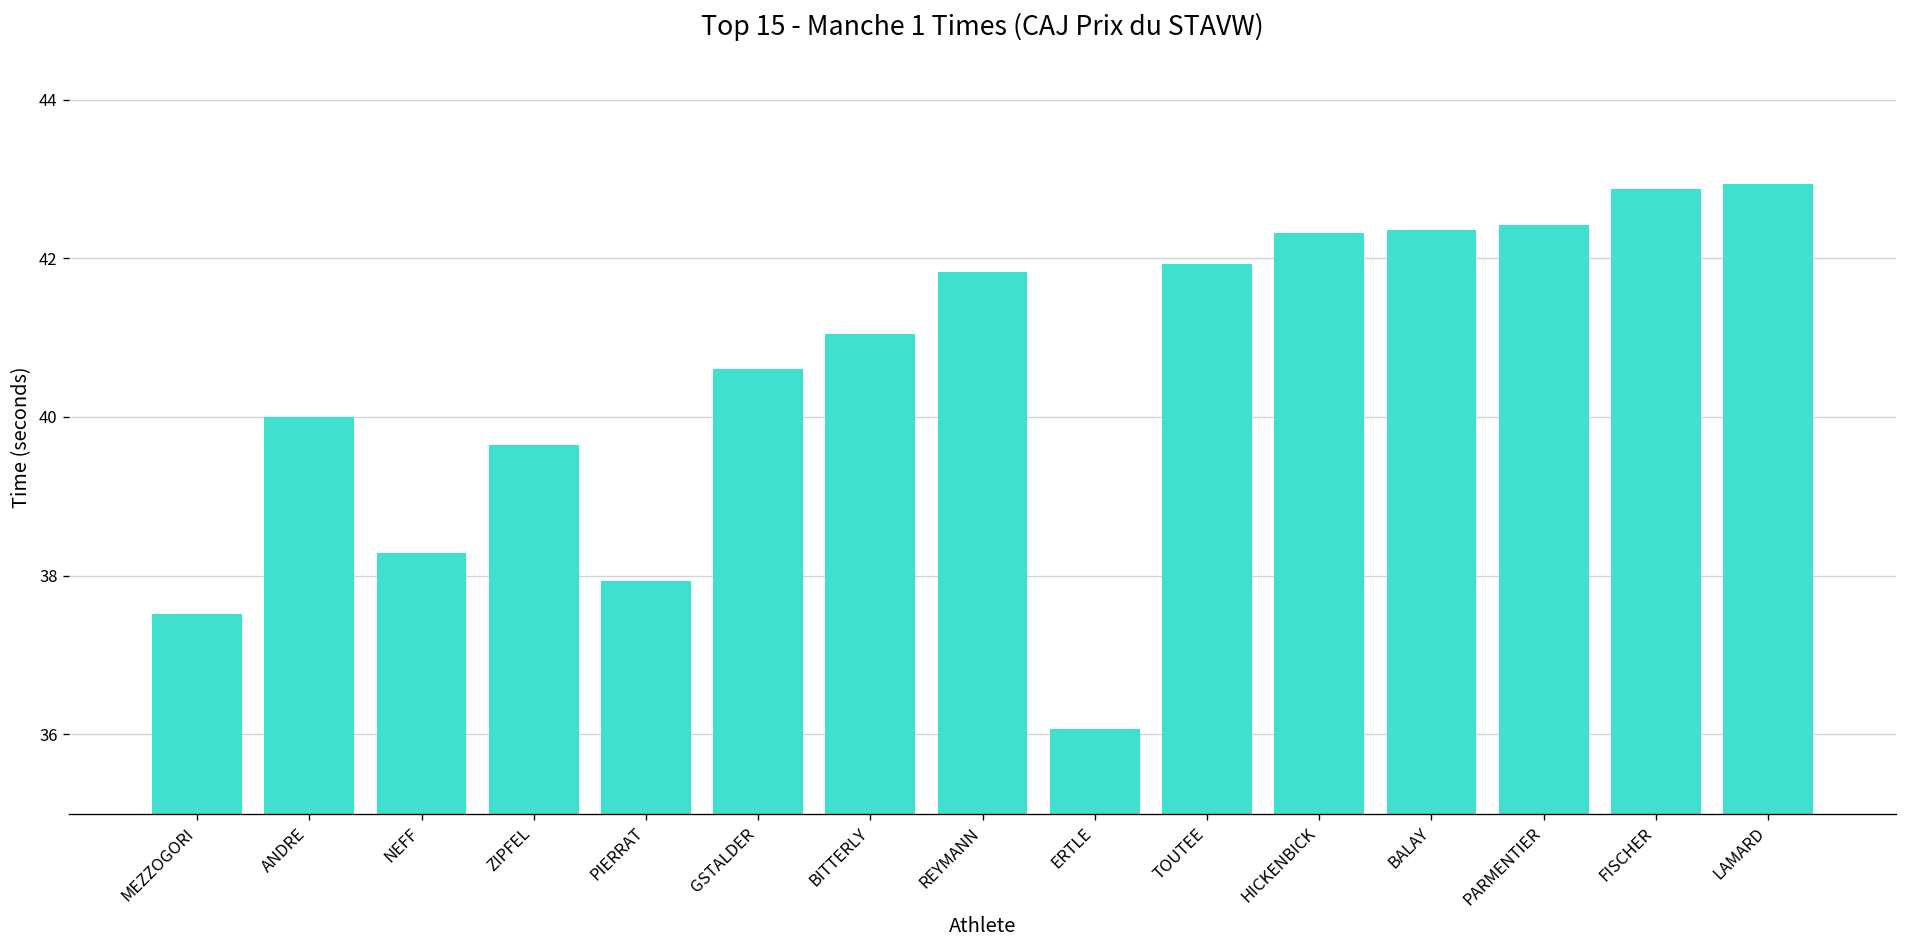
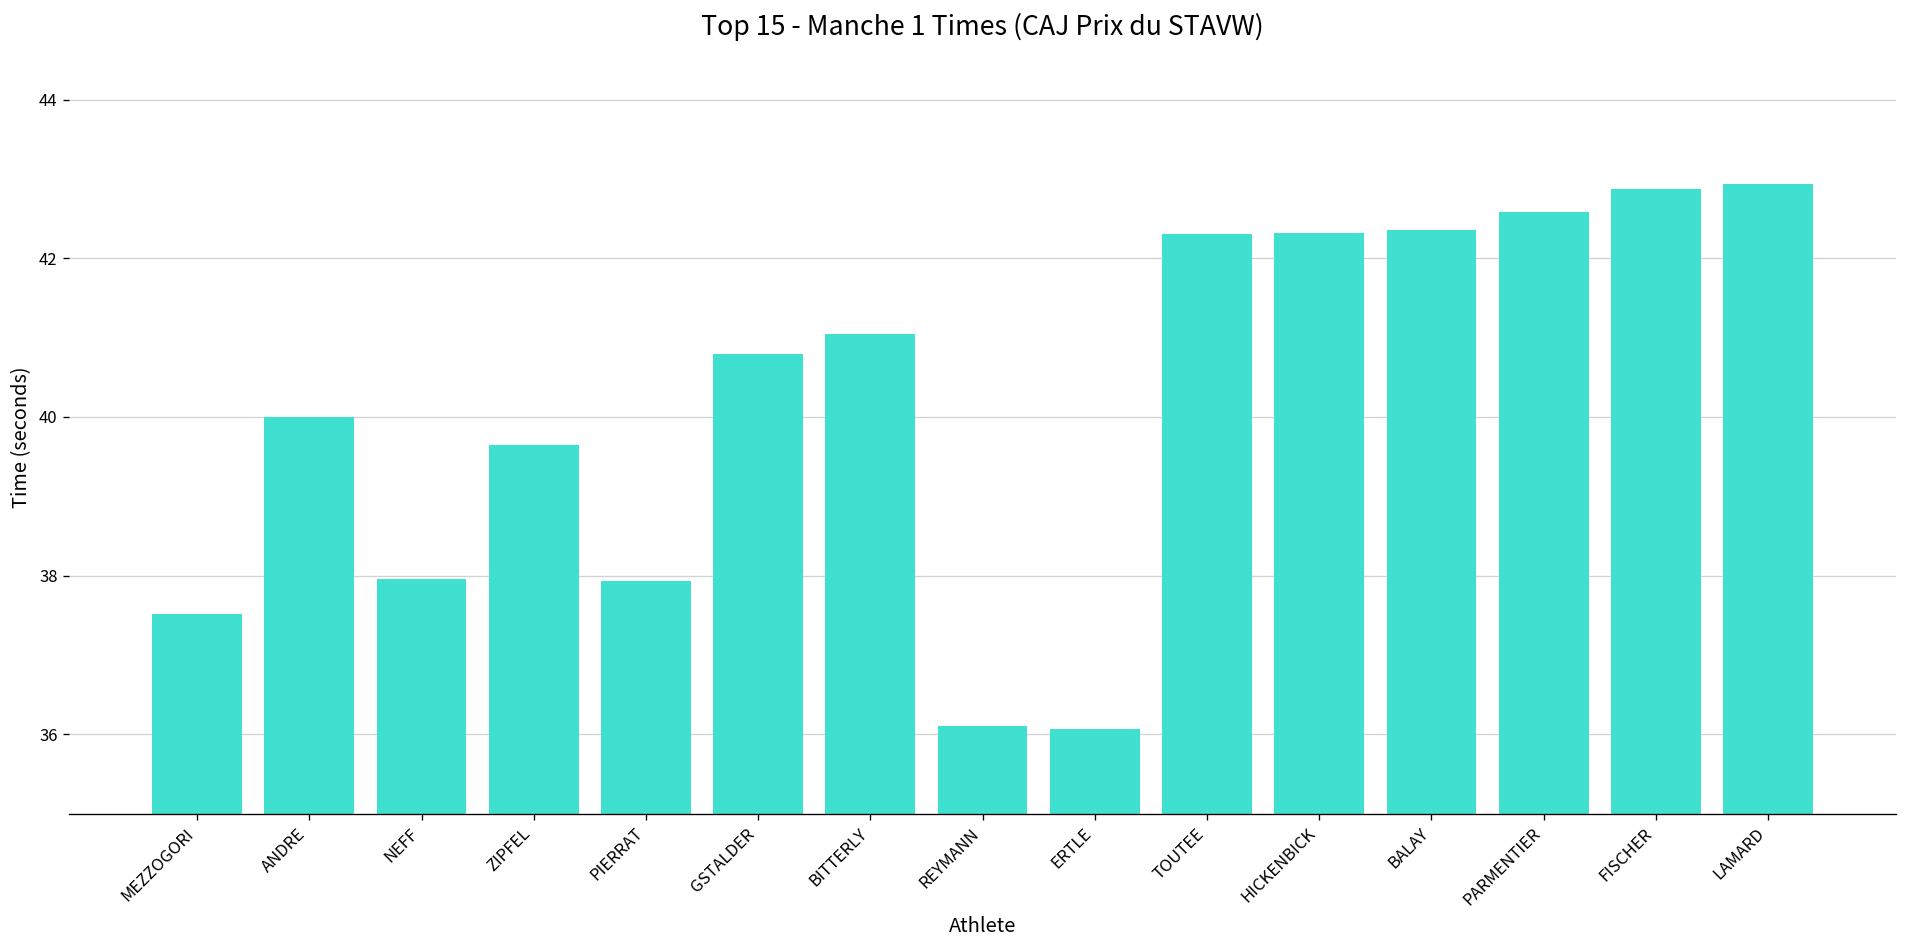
NEFF: 38.3 -> 38.0
GSTALDER: 40.6 -> 40.8
REYMANN: 41.8 -> 36.1
TOUTEE: 41.9 -> 42.3
PARMENTIER: 42.4 -> 42.6
